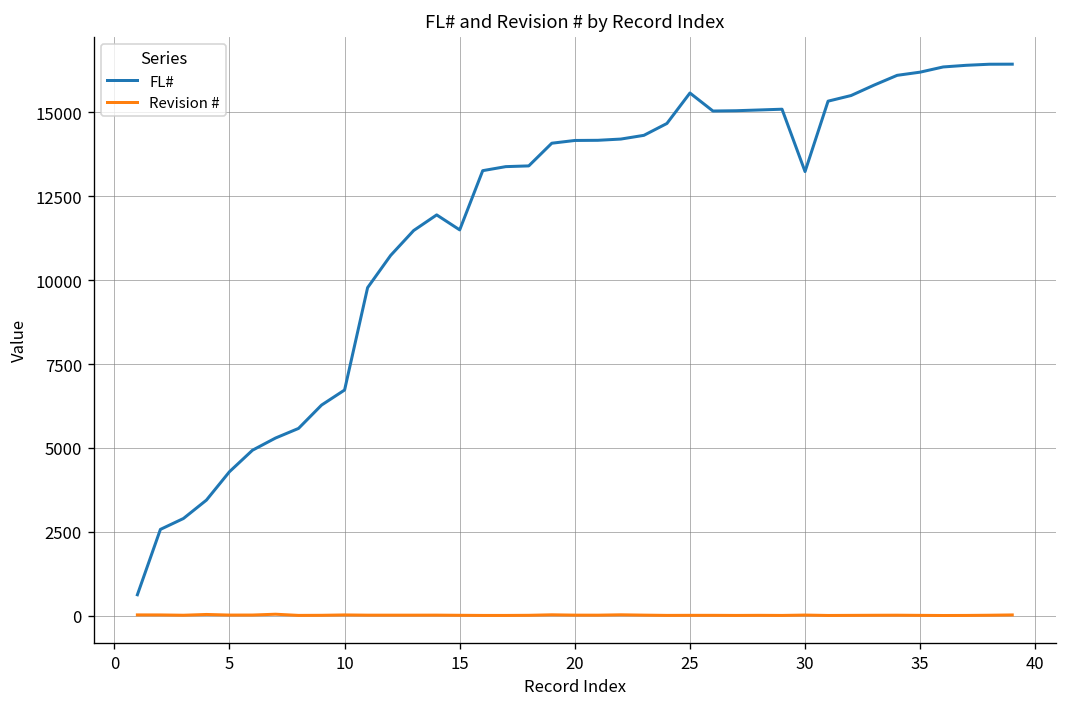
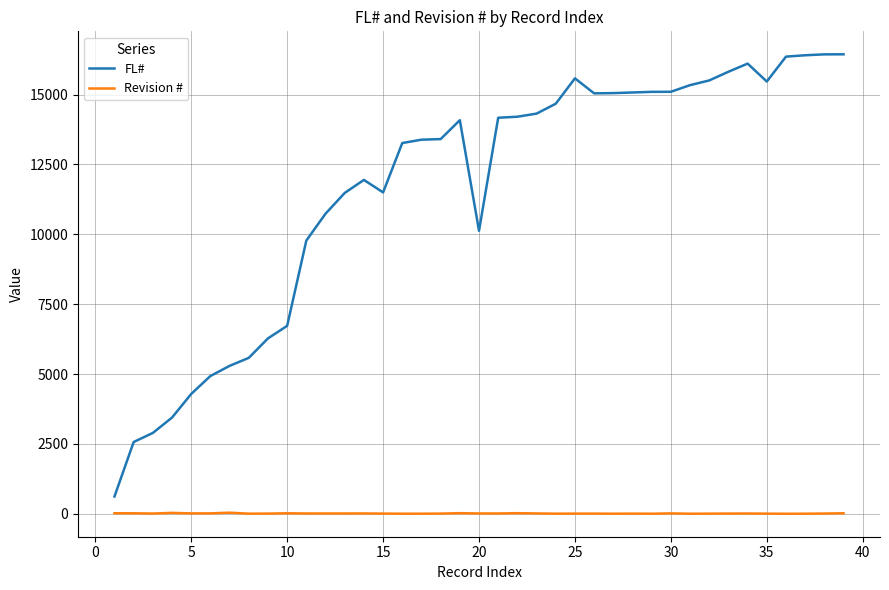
FL#, 20: 14200 -> 10100
FL#, 30: 13200 -> 15100
FL#, 35: 16200 -> 15500
